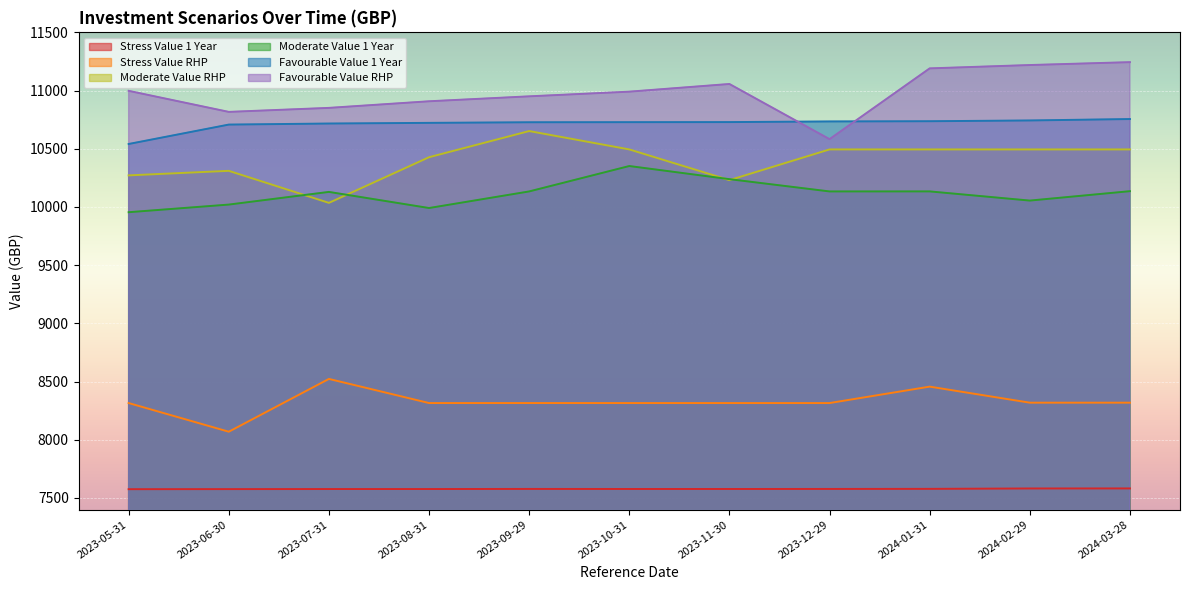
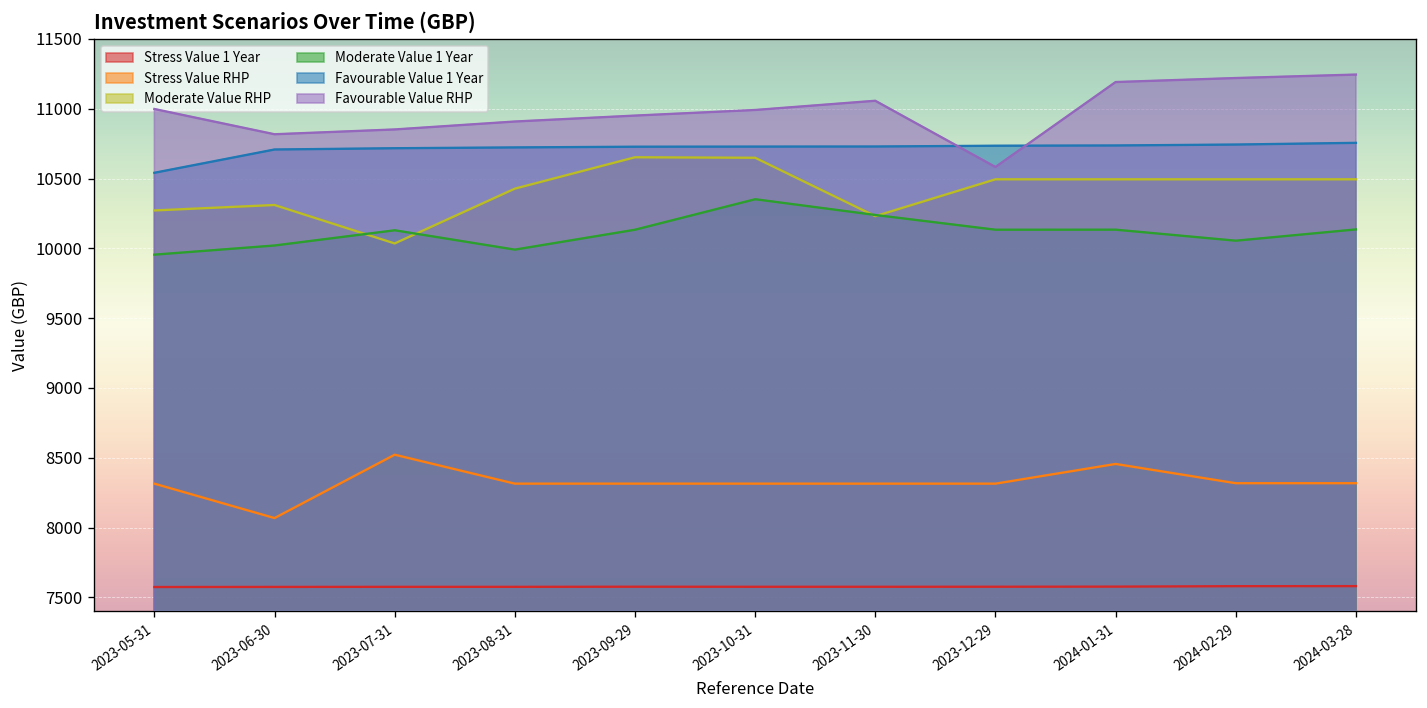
Moderate Value RHP, 2023-10-31: 10490 -> 10650
